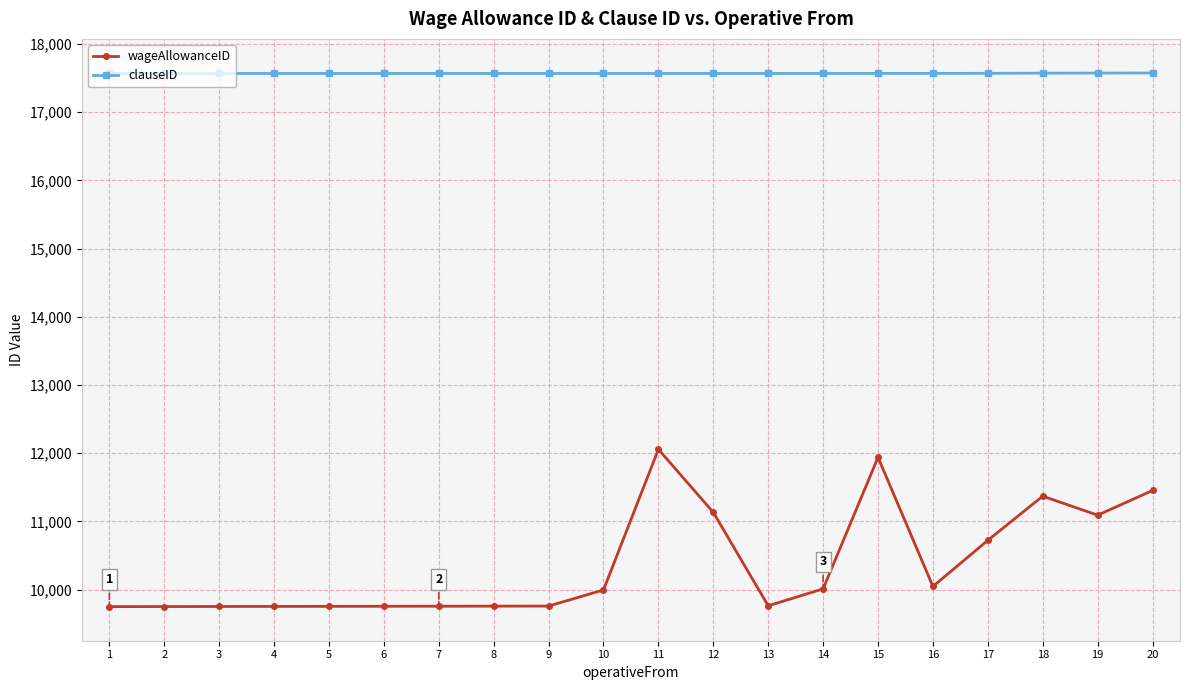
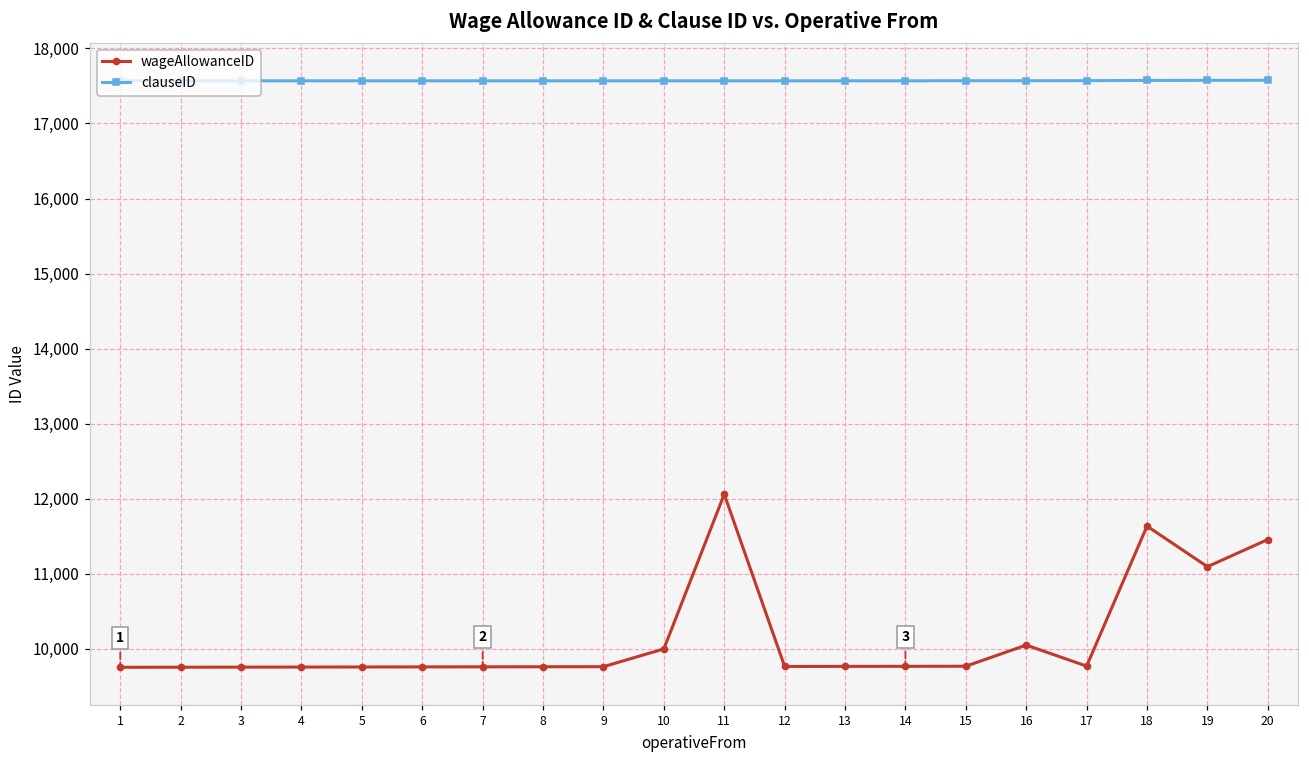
wageAllowanceID, 12: 11,100 -> 9,800
wageAllowanceID, 14: 10,000 -> 9,800
wageAllowanceID, 15: 11,900 -> 9,800
wageAllowanceID, 17: 10,700 -> 9,800
wageAllowanceID, 18: 11,400 -> 11,600
